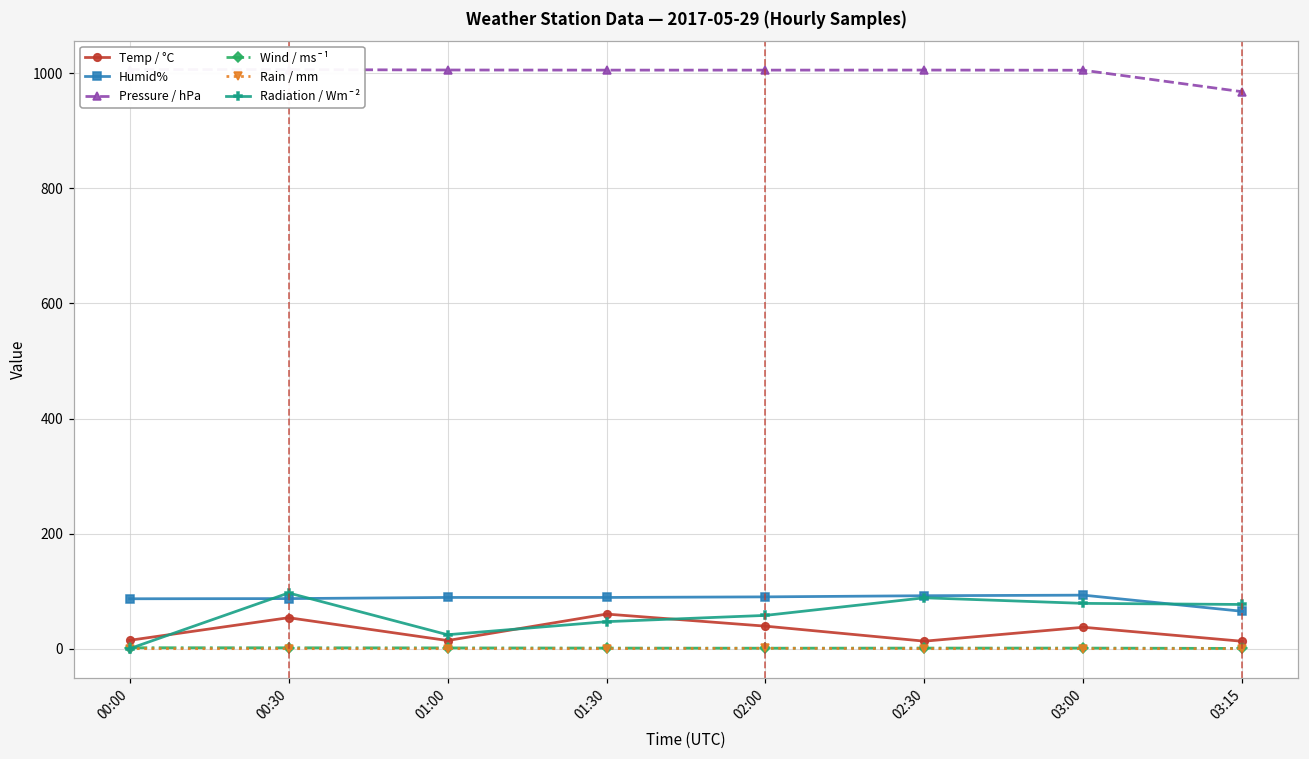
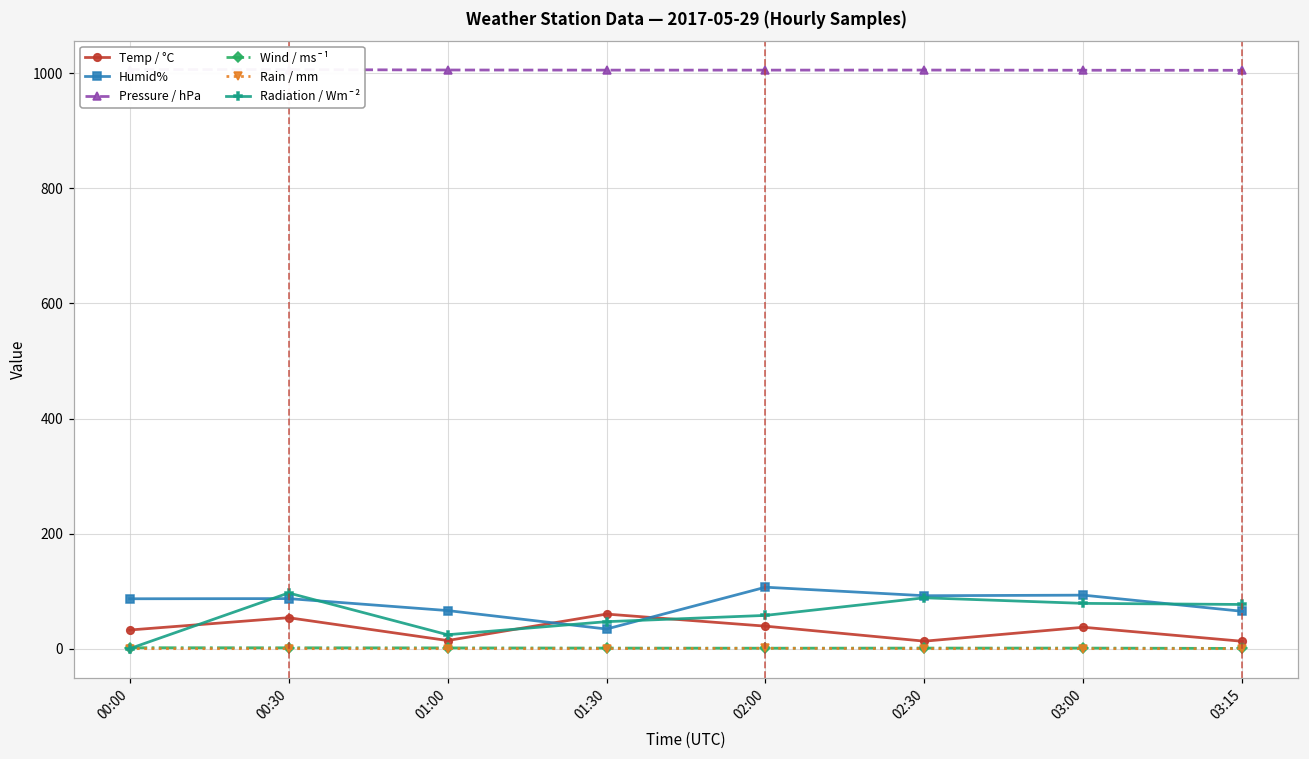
Temp / °C, 00:00: 10 -> 30
Humid%, 01:00: 90 -> 70
Humid%, 01:30: 90 -> 30
Humid%, 02:00: 90 -> 110
Pressure / hPa, 03:15: 970 -> 1010
